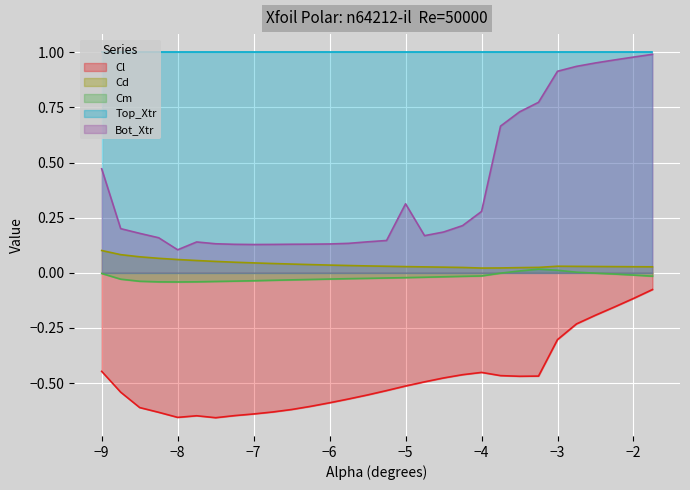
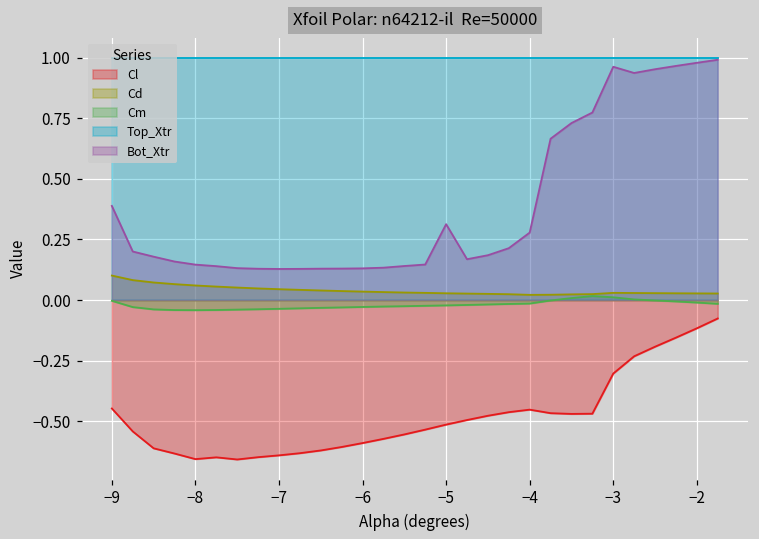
Bot_Xtr, −9: 0.47 -> 0.39
Bot_Xtr, −8: 0.10 -> 0.15
Bot_Xtr, −3: 0.91 -> 0.96
